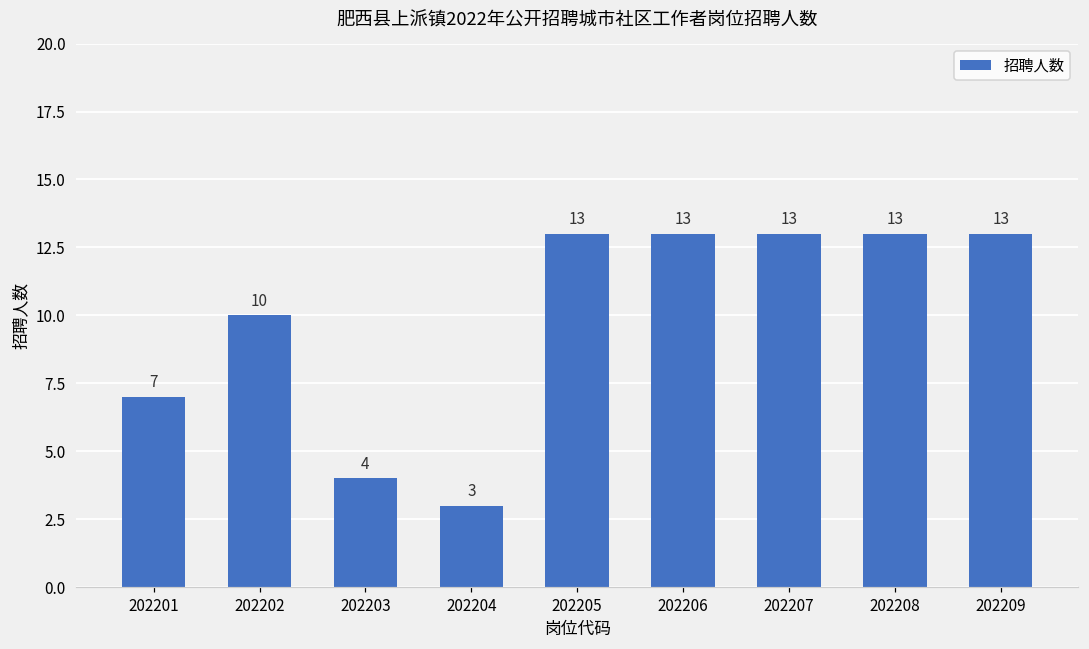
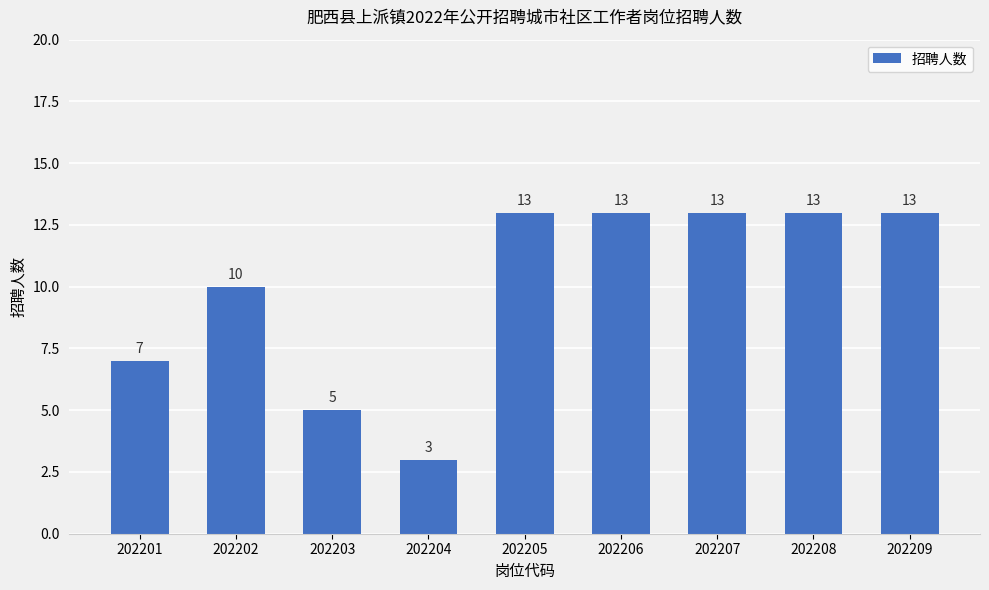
202203: 4 -> 5
